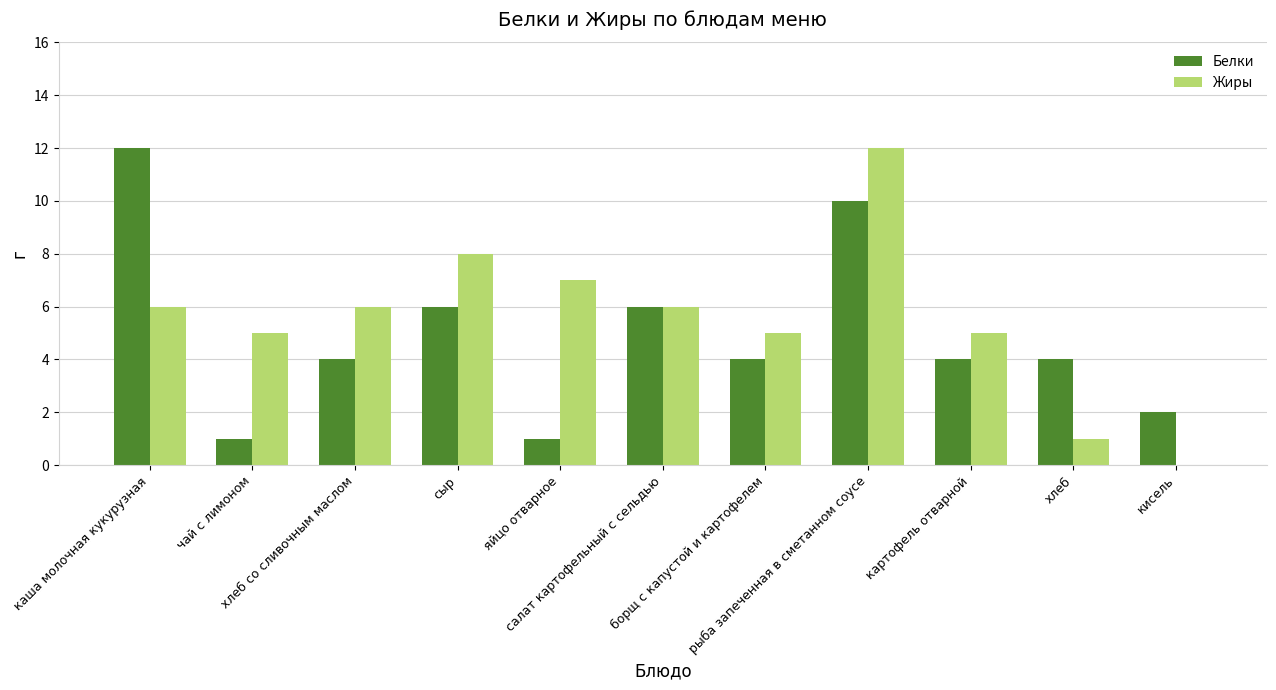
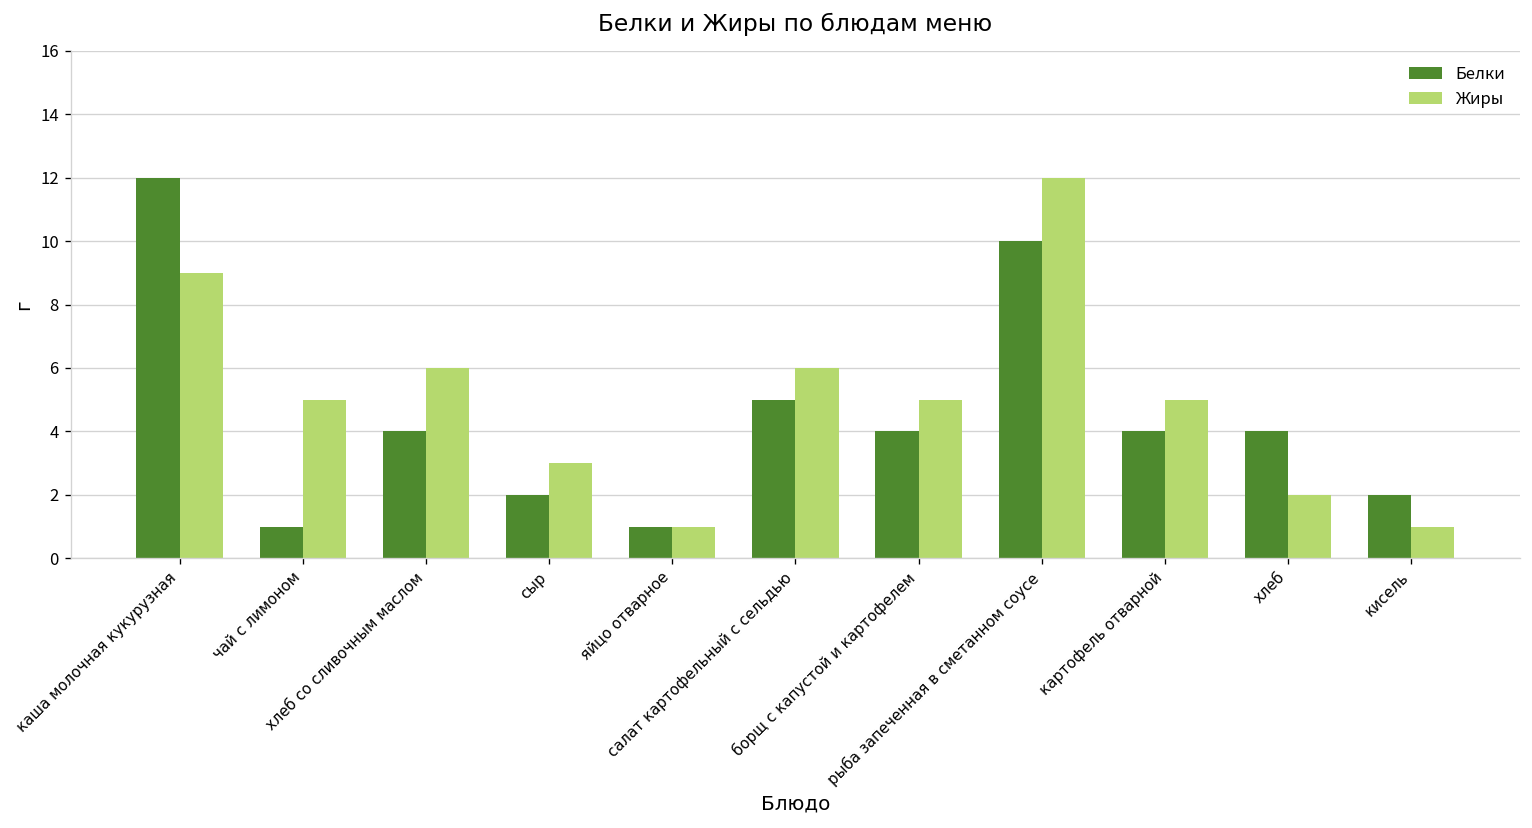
Жиры, каша молочная кукурузная: 6 -> 9
Белки, сыр: 6 -> 2
Жиры, сыр: 8 -> 3
Жиры, яйцо отварное: 7 -> 1
Белки, салат картофельный с сельдью: 6 -> 5
Жиры, хлеб: 1 -> 2
Жиры, кисель: 0 -> 1
